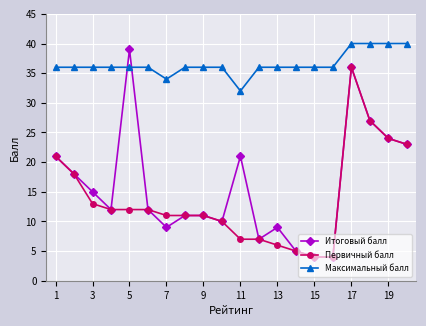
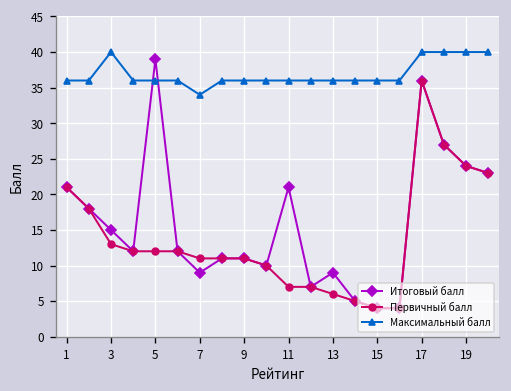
Максимальный балл, 3: 36 -> 40
Максимальный балл, 11: 32 -> 36
